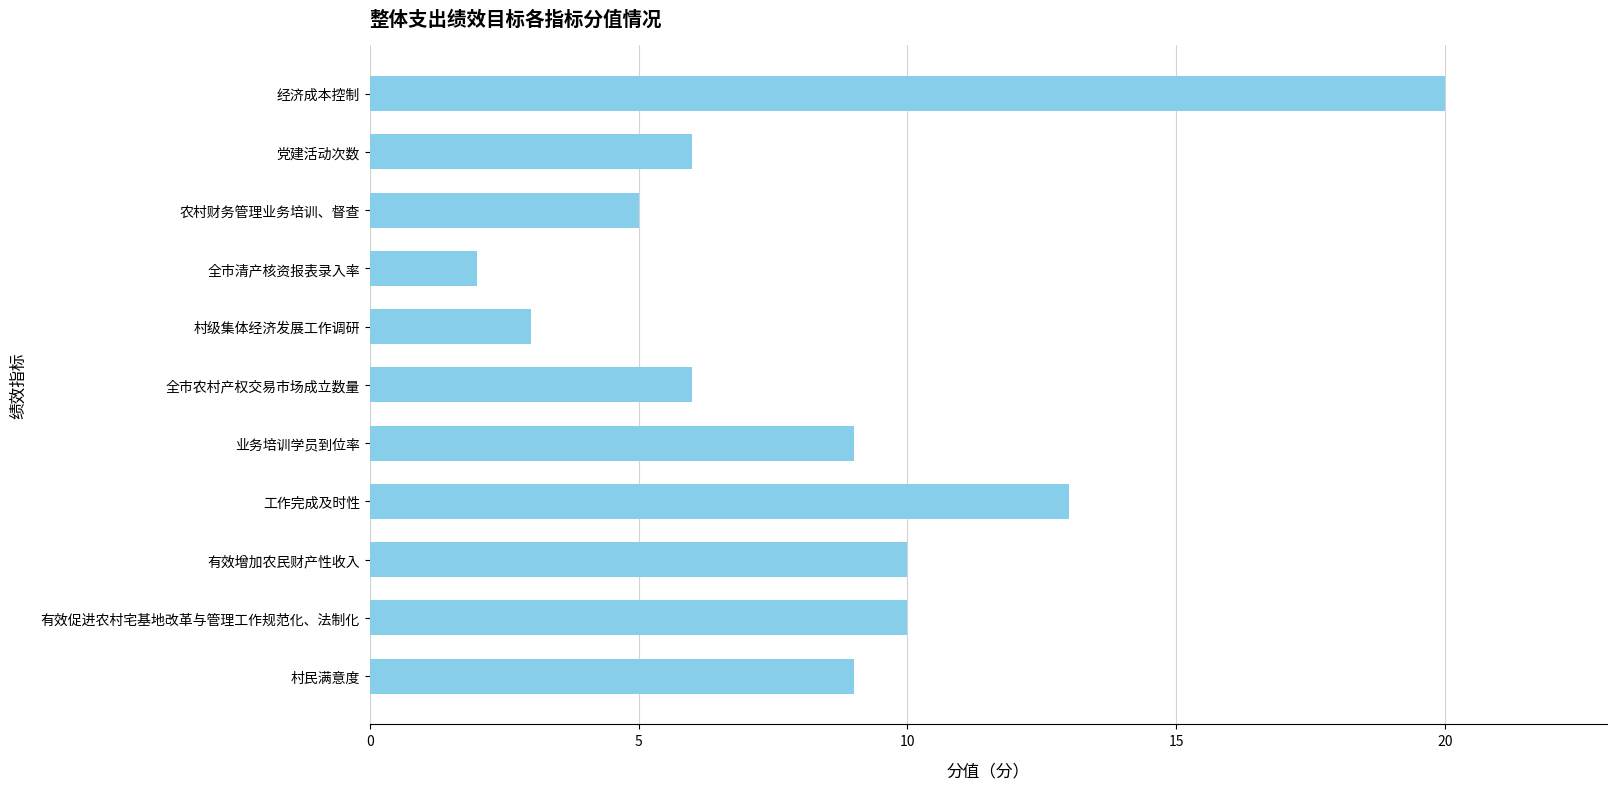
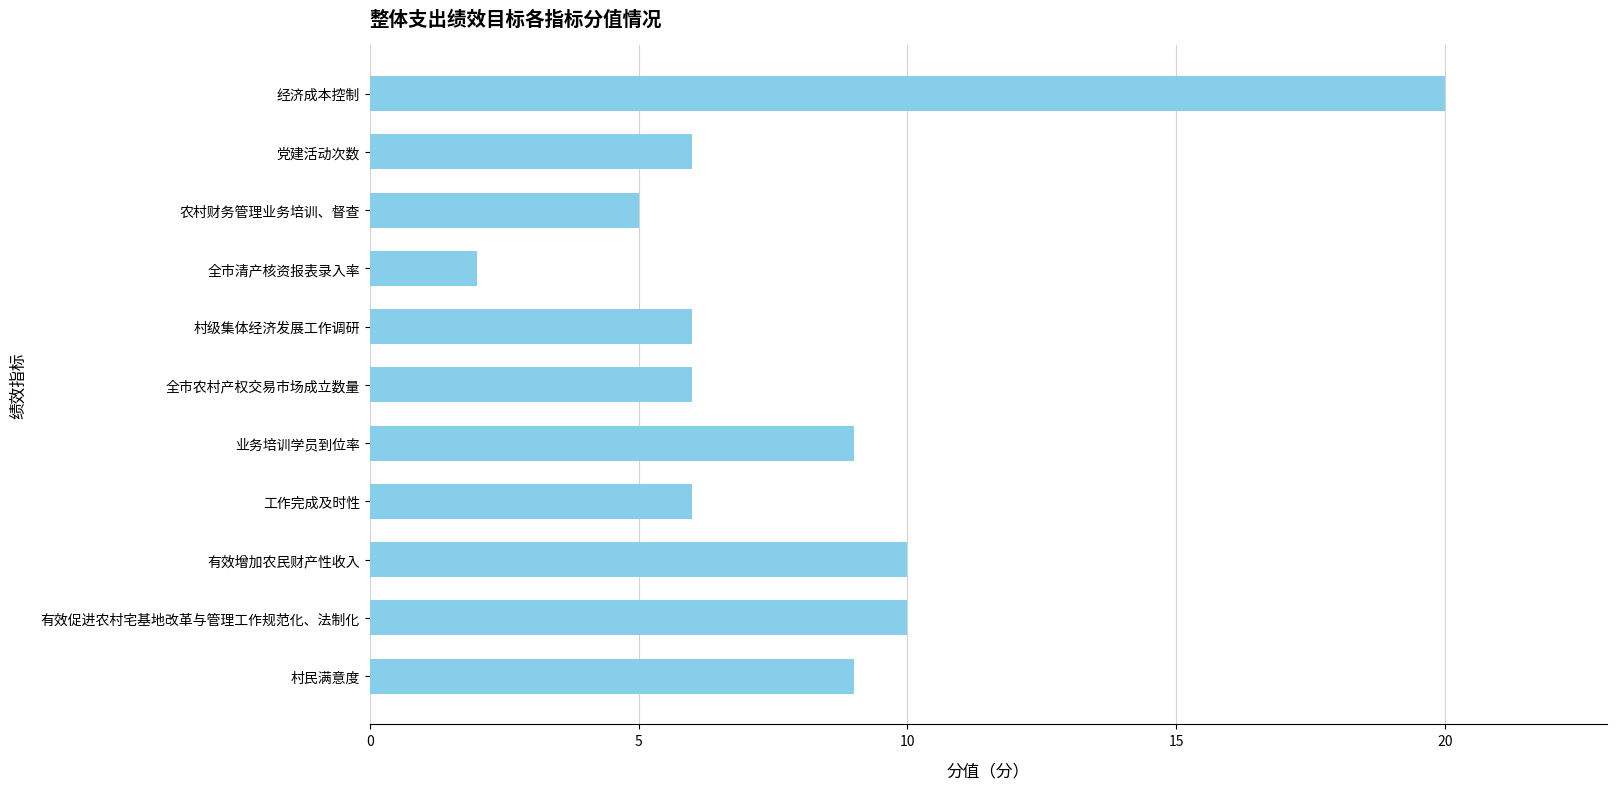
村级集体经济发展工作调研: 3 -> 6
工作完成及时性: 13 -> 6
